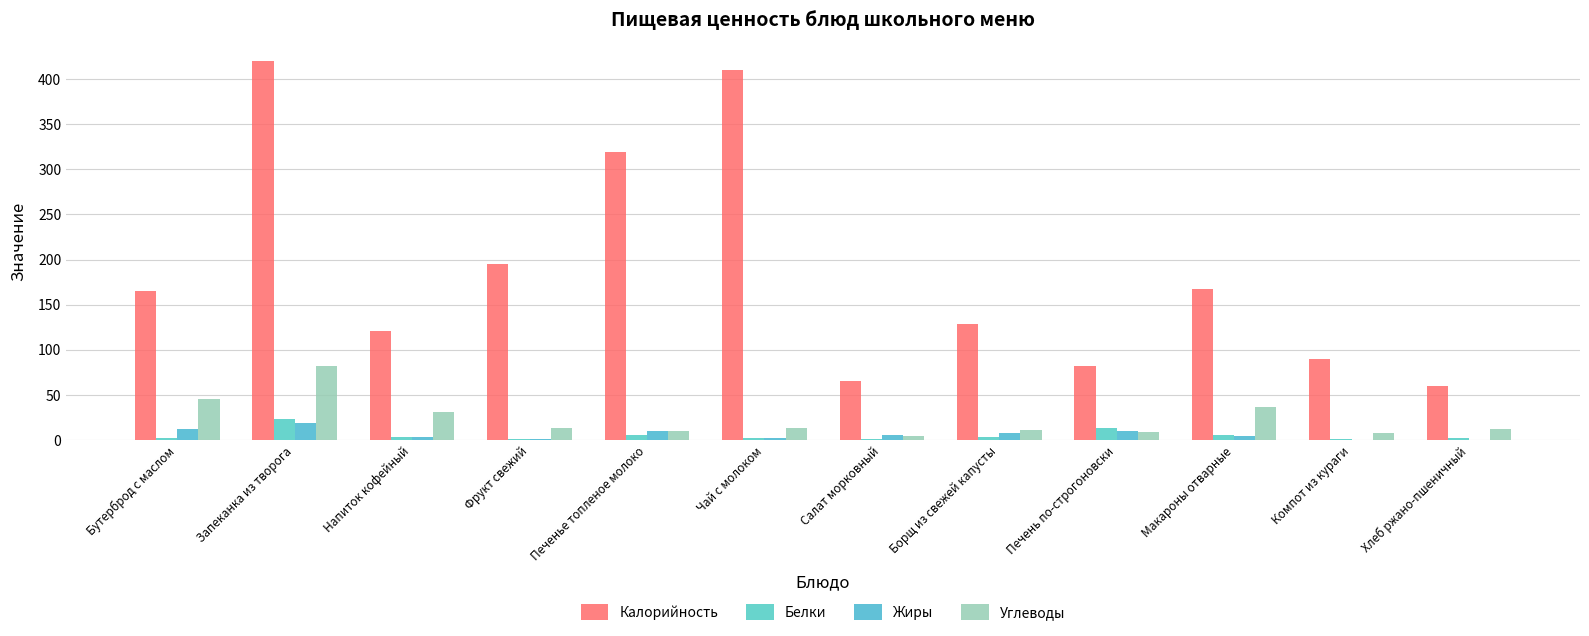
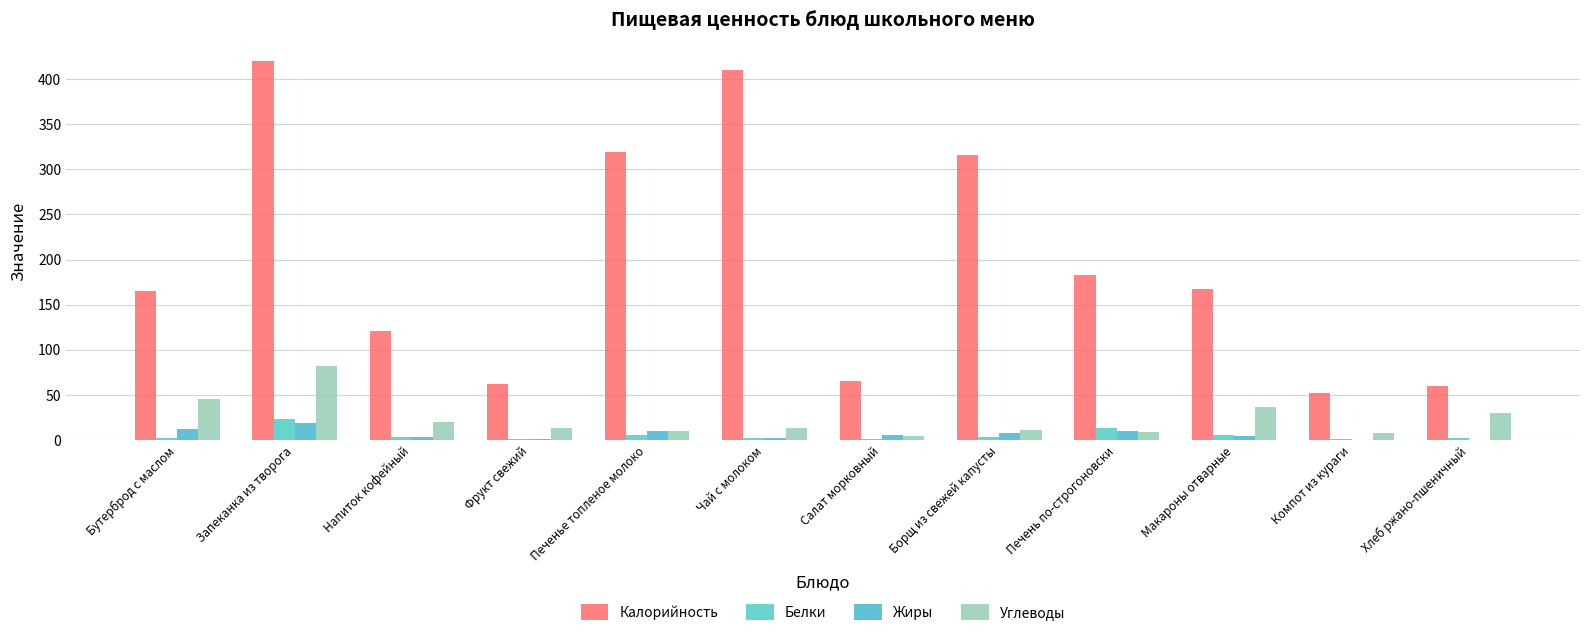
Углеводы, Напиток кофейный: 30 -> 20
Калорийность, Фрукт свежий: 190 -> 60
Калорийность, Борщ из свежей капусты: 130 -> 320
Калорийность, Печень по-строгоновски: 80 -> 180
Калорийность, Компот из кураги: 90 -> 50
Углеводы, Хлеб ржано-пшеничный: 10 -> 30
